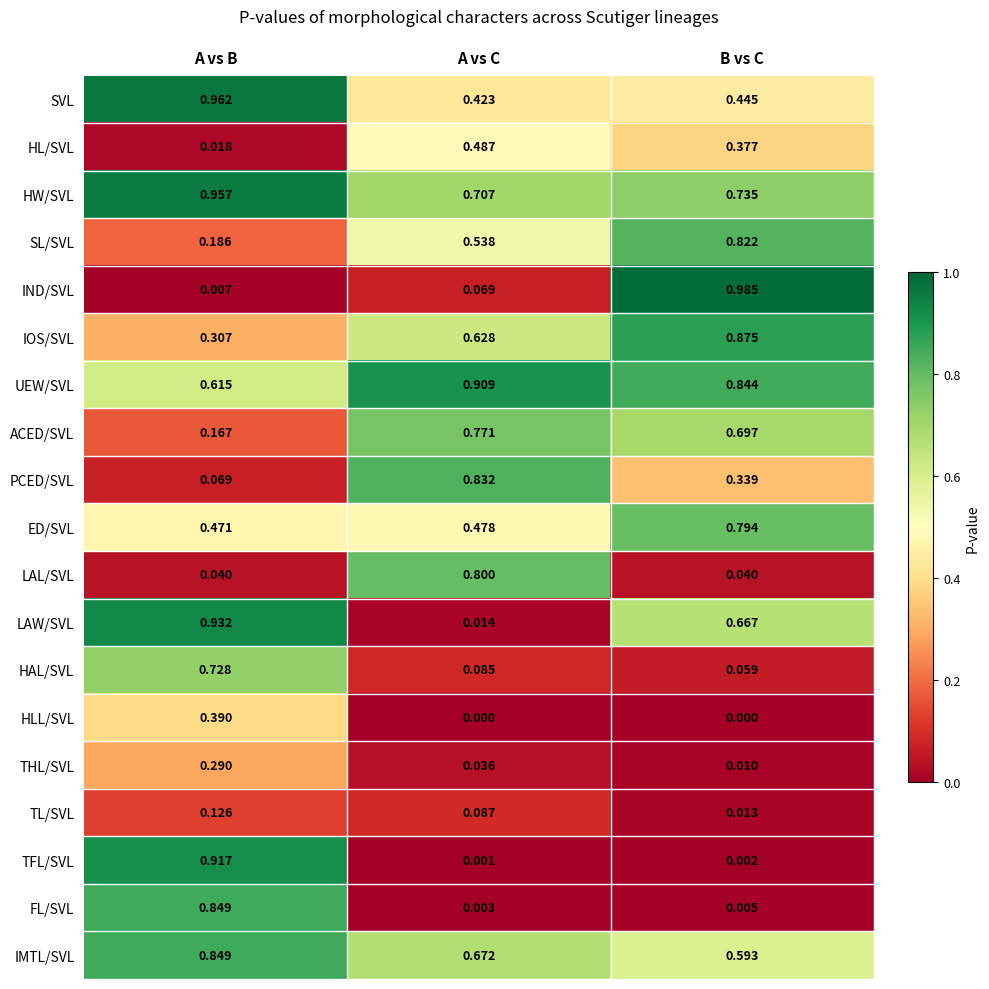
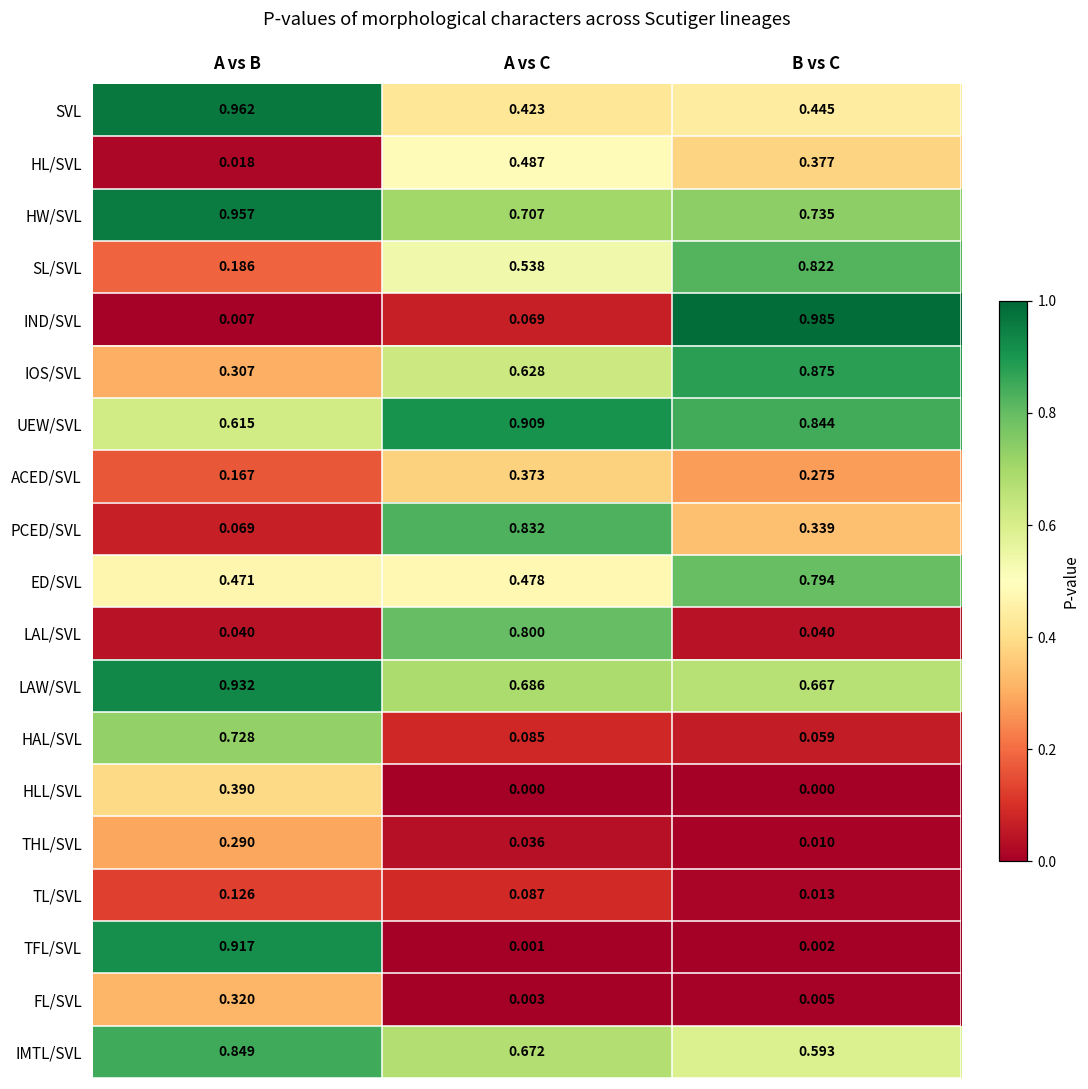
ACED/SVL, A vs C: 0.771 -> 0.373
ACED/SVL, B vs C: 0.697 -> 0.275
LAW/SVL, A vs C: 0.014 -> 0.686
FL/SVL, A vs B: 0.849 -> 0.320
